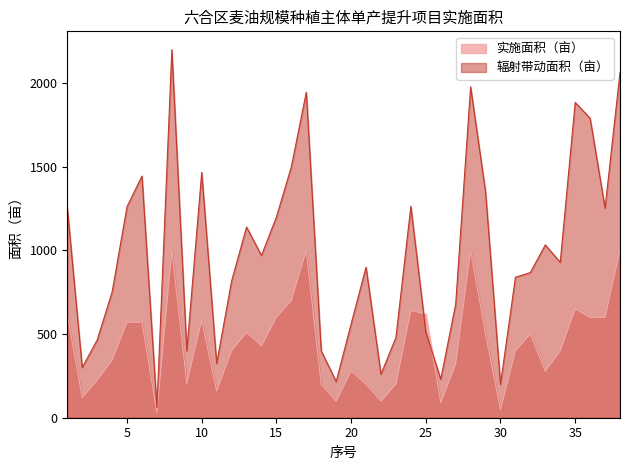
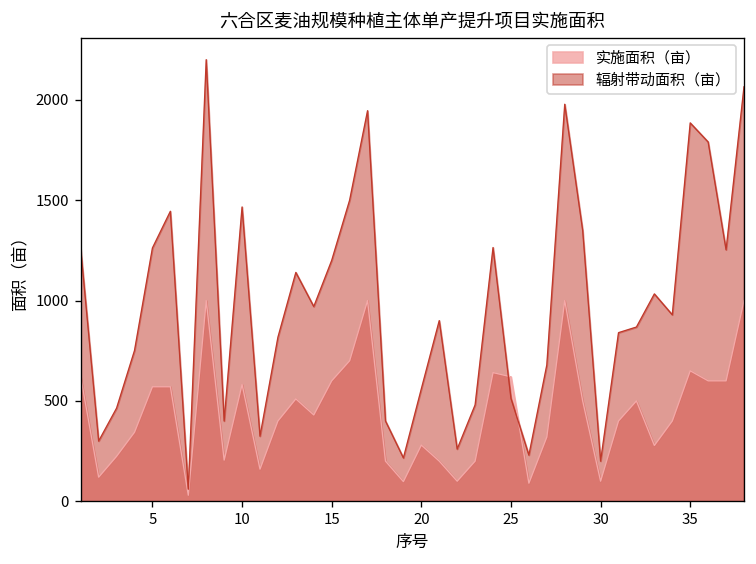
实施面积（亩）, 30: 50 -> 100
